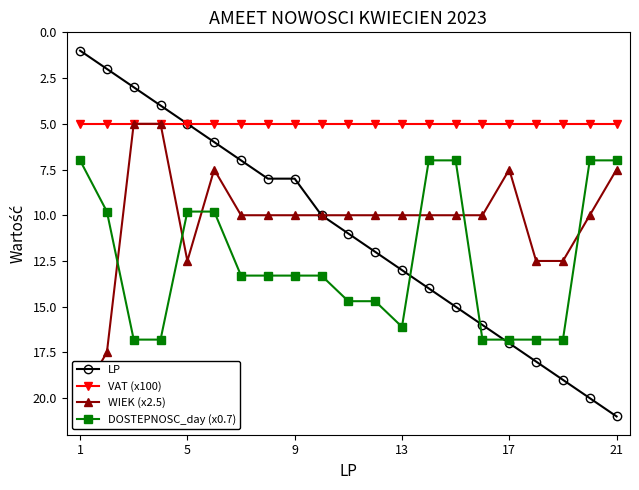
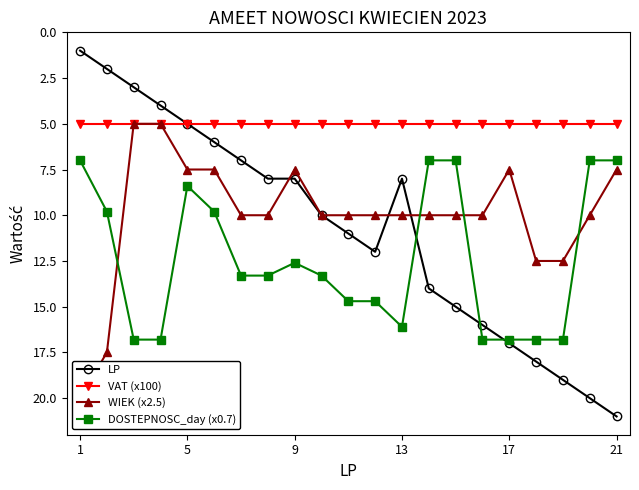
WIEK (x2.5), 5: 12.5 -> 7.5
DOSTEPNOSC_day (x0.7), 5: 9.8 -> 8.4
WIEK (x2.5), 9: 10.0 -> 7.5
DOSTEPNOSC_day (x0.7), 9: 13.3 -> 12.6
LP, 13: 13 -> 8
